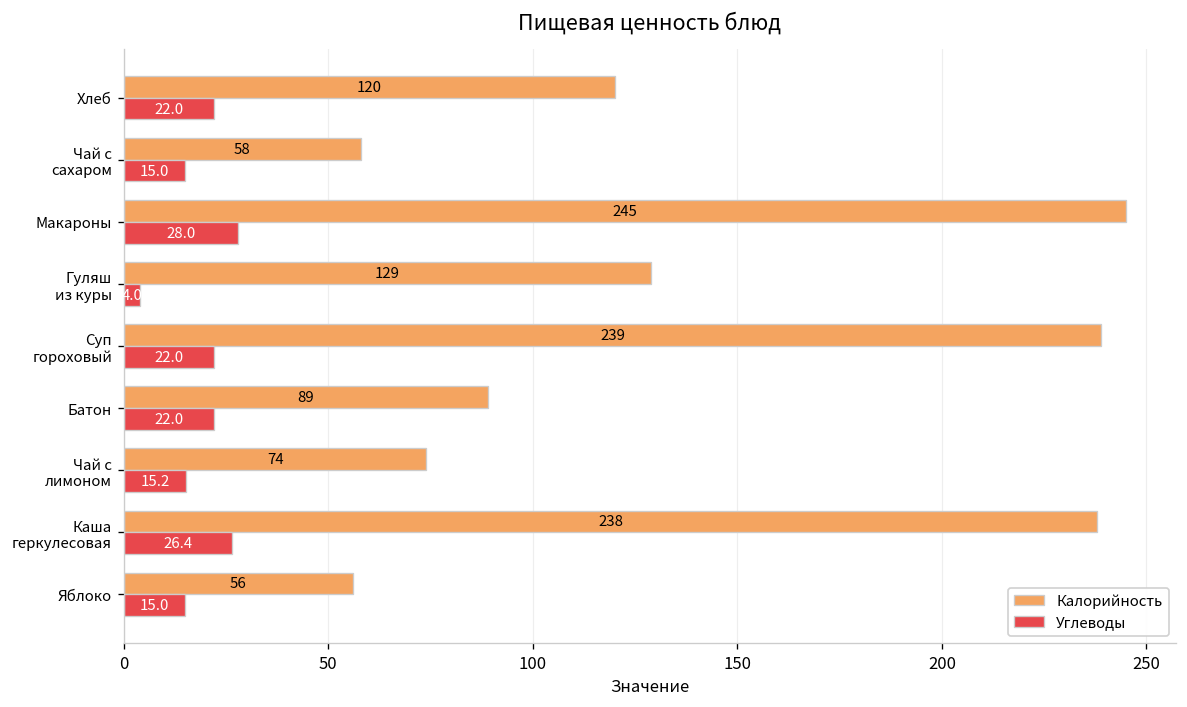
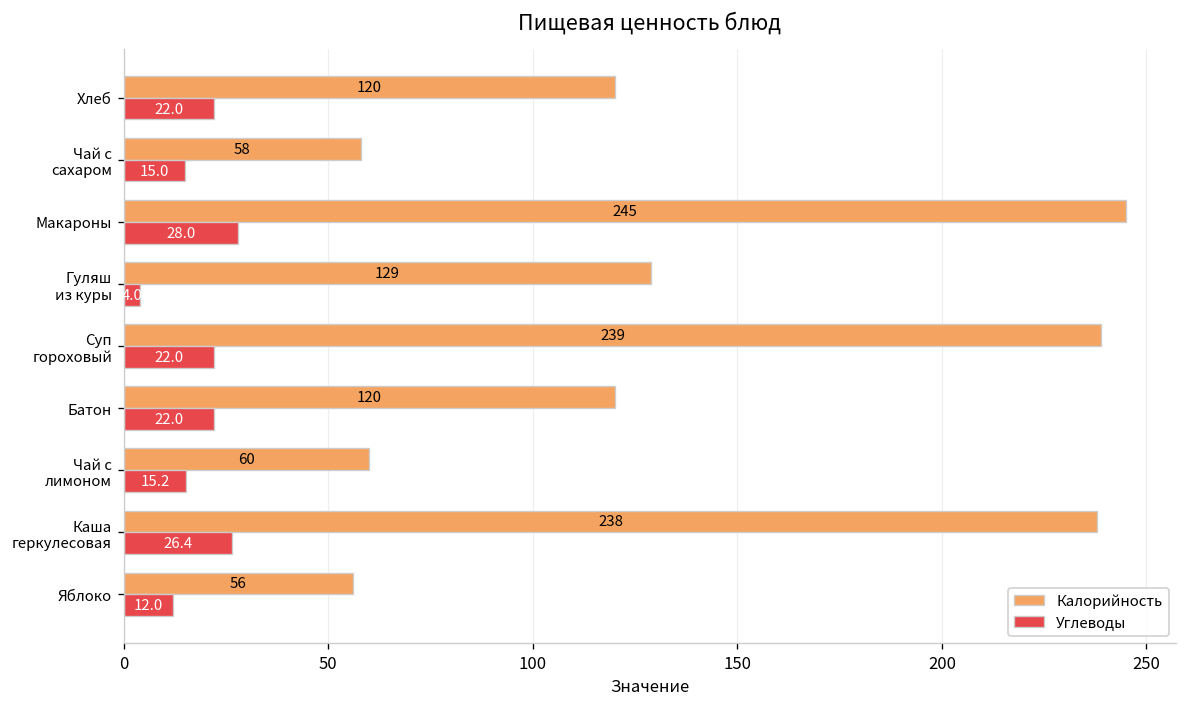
Калорийность, Батон: 89 -> 120
Калорийность, Чай с лимоном: 74 -> 60
Углеводы, Яблоко: 15.0 -> 12.0
